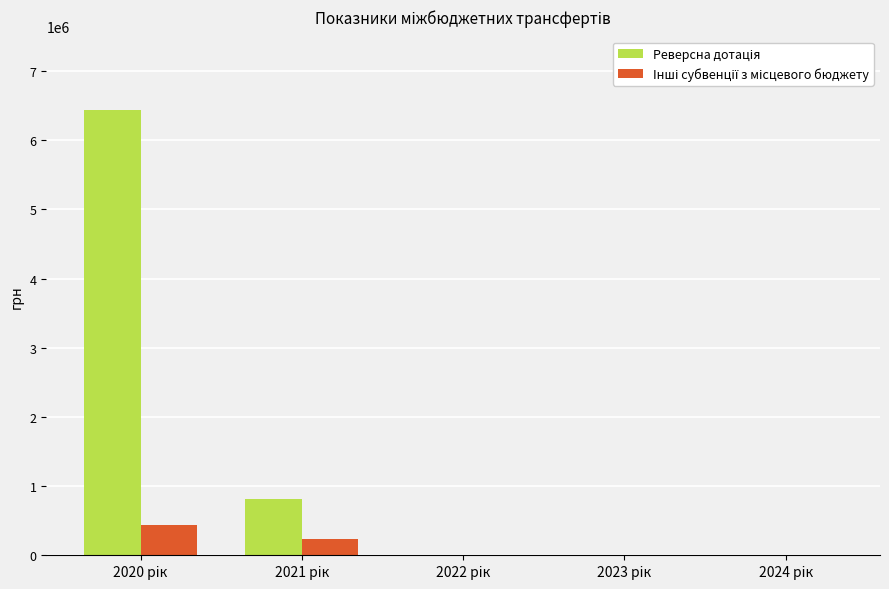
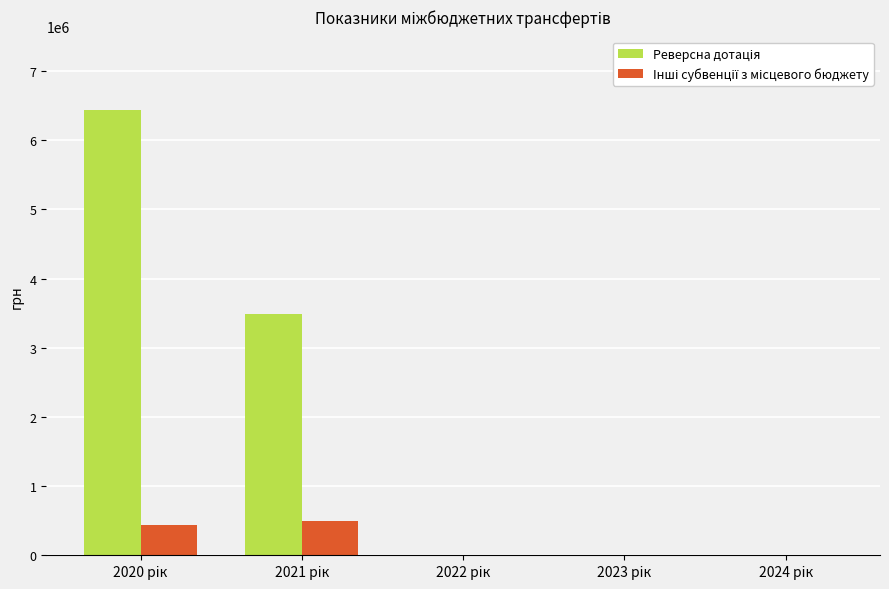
Реверсна дотація, 2021 рік: 800000 -> 3500000
Інші субвенції з місцевого бюджету, 2021 рік: 200000 -> 500000
